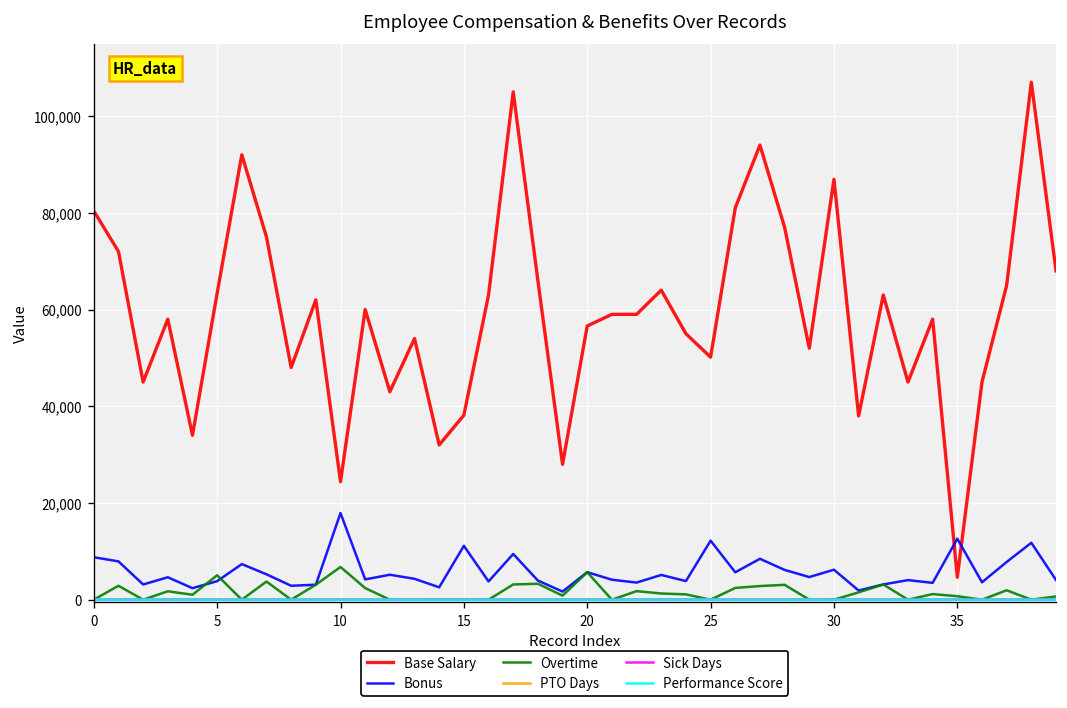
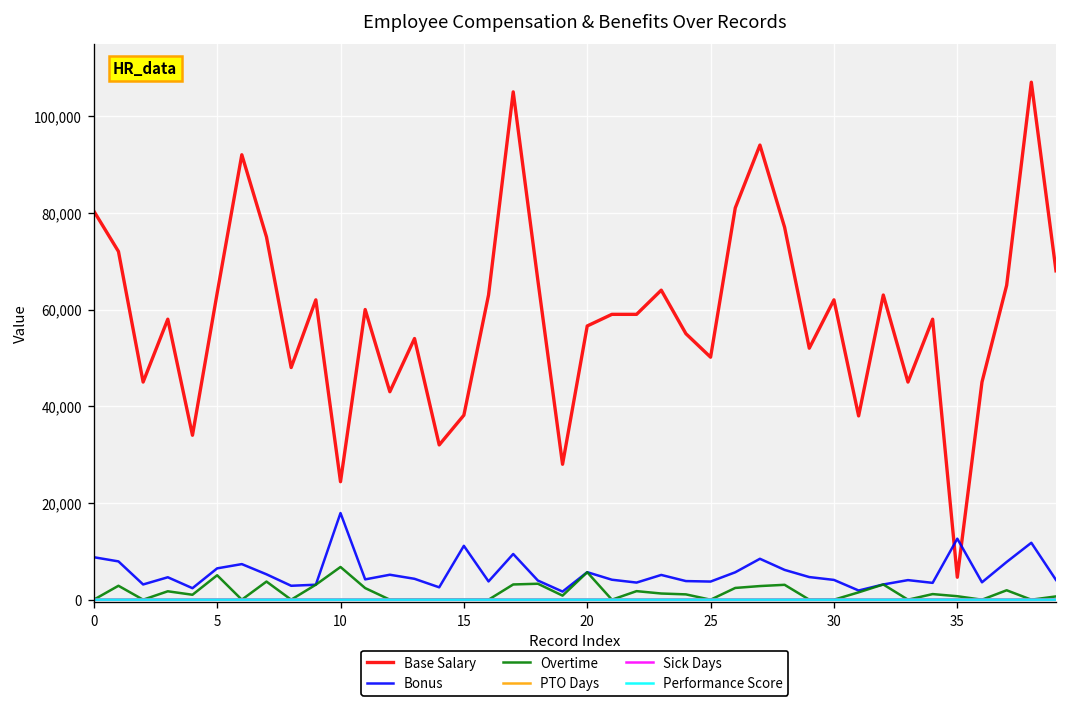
Bonus, 5: 4,000 -> 6,000
Bonus, 25: 12,000 -> 4,000
Base Salary, 30: 87,000 -> 62,000
Bonus, 30: 6,000 -> 4,000
